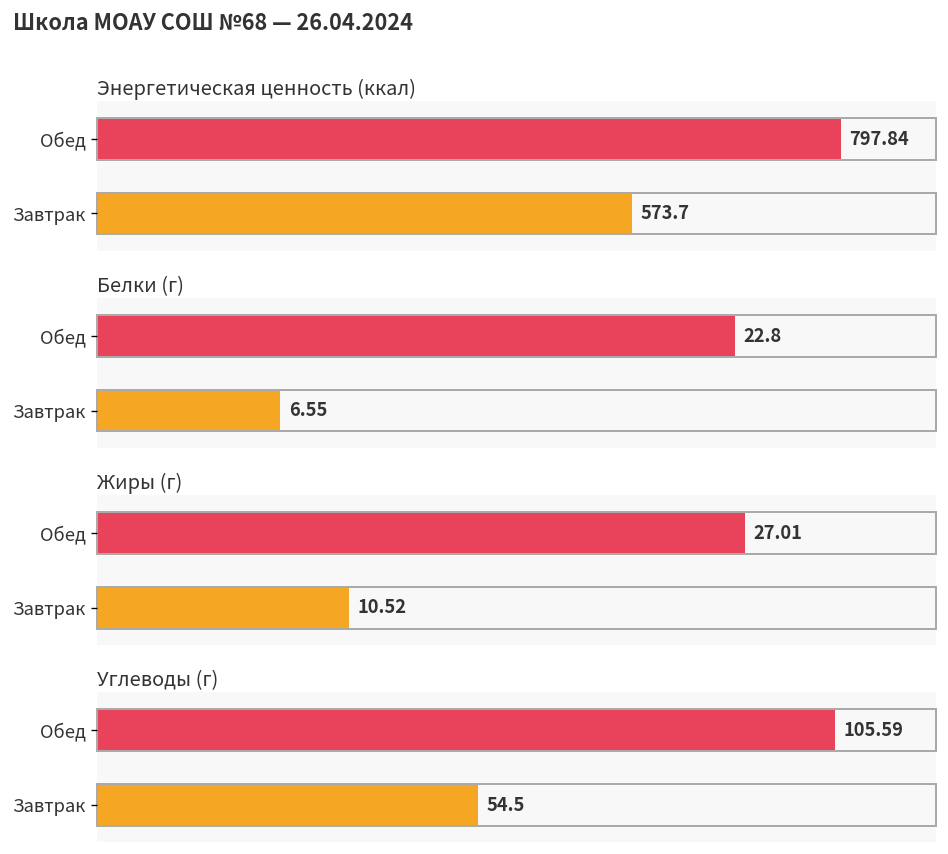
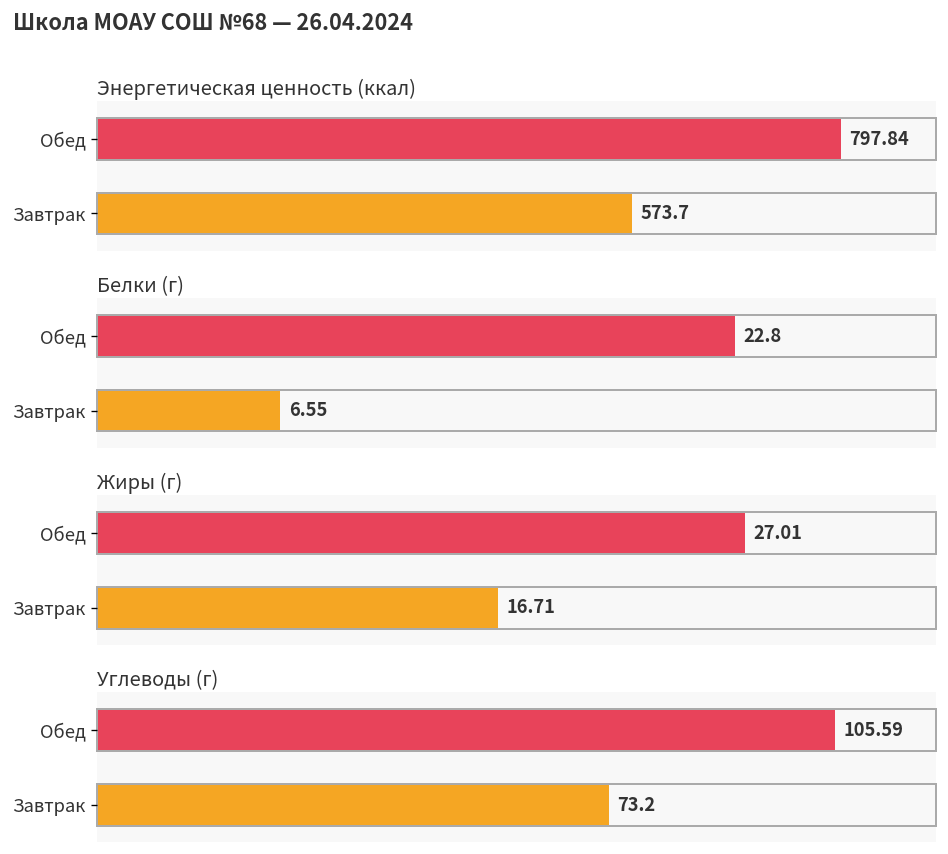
Жиры (г), Завтрак: 10.52 -> 16.71
Углеводы (г), Завтрак: 54.5 -> 73.2
